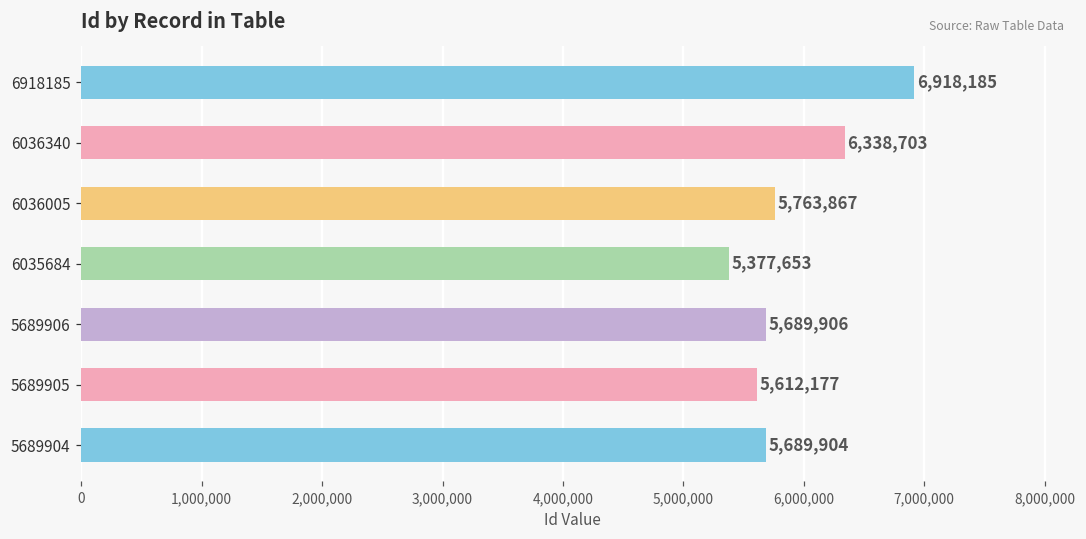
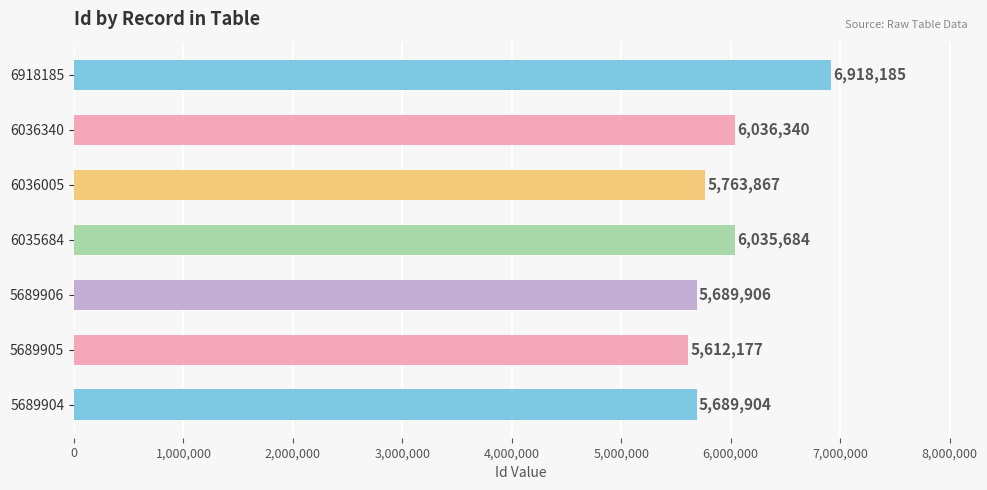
6036340: 6,338,703 -> 6,036,340
6035684: 5,377,653 -> 6,035,684
